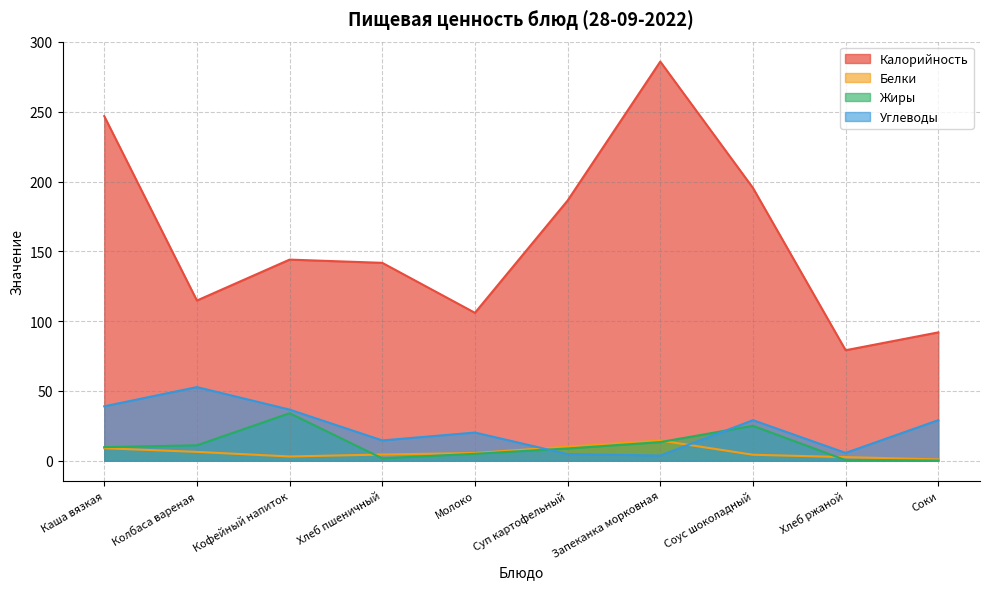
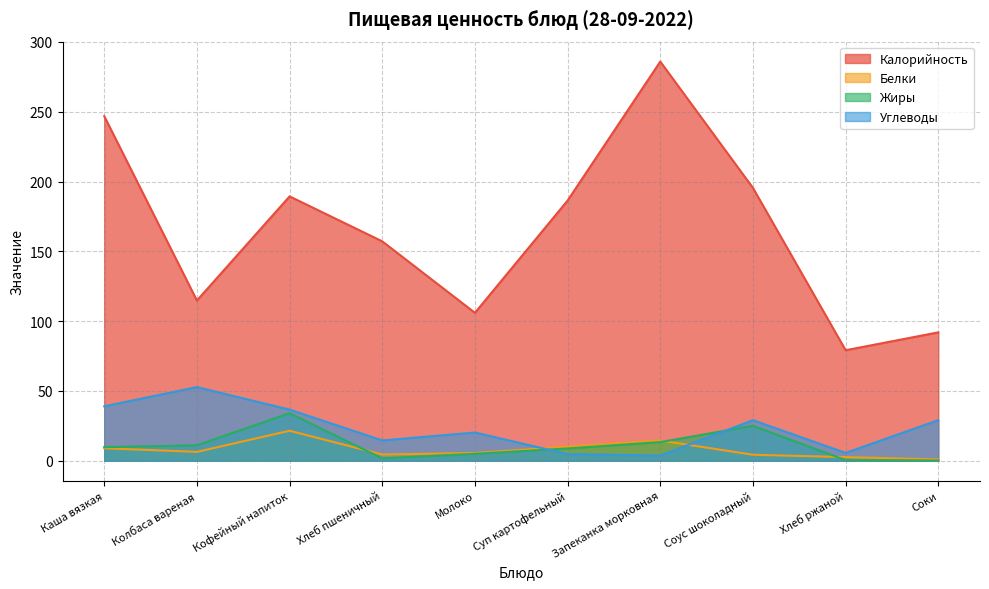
Калорийность, Кофейный напиток: 144 -> 189
Белки, Кофейный напиток: 3 -> 22
Калорийность, Хлеб пшеничный: 142 -> 157
